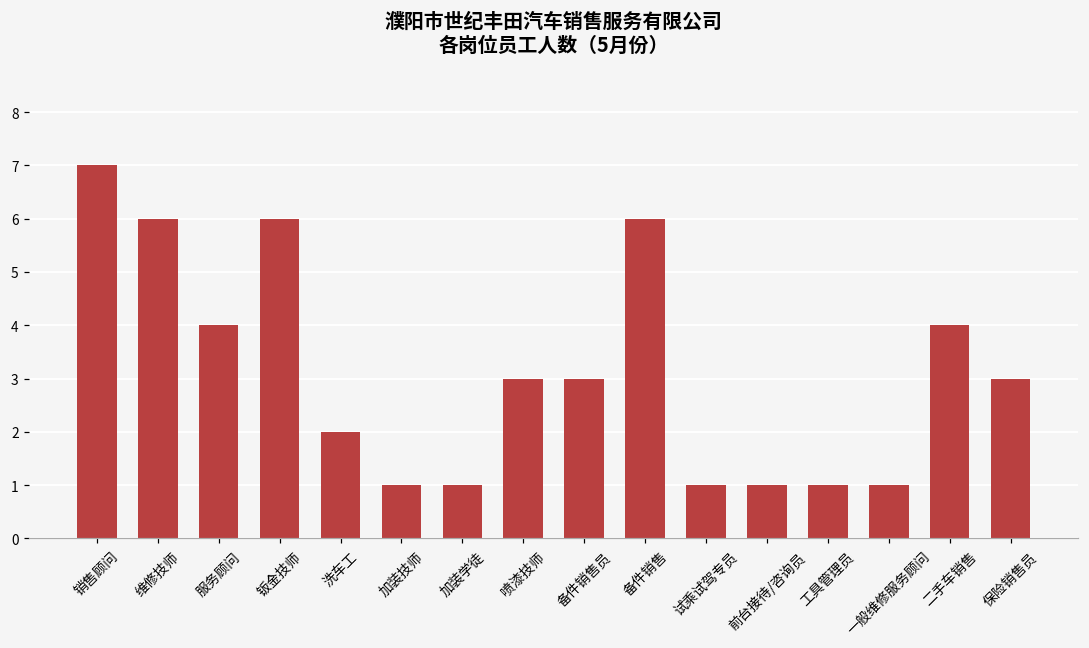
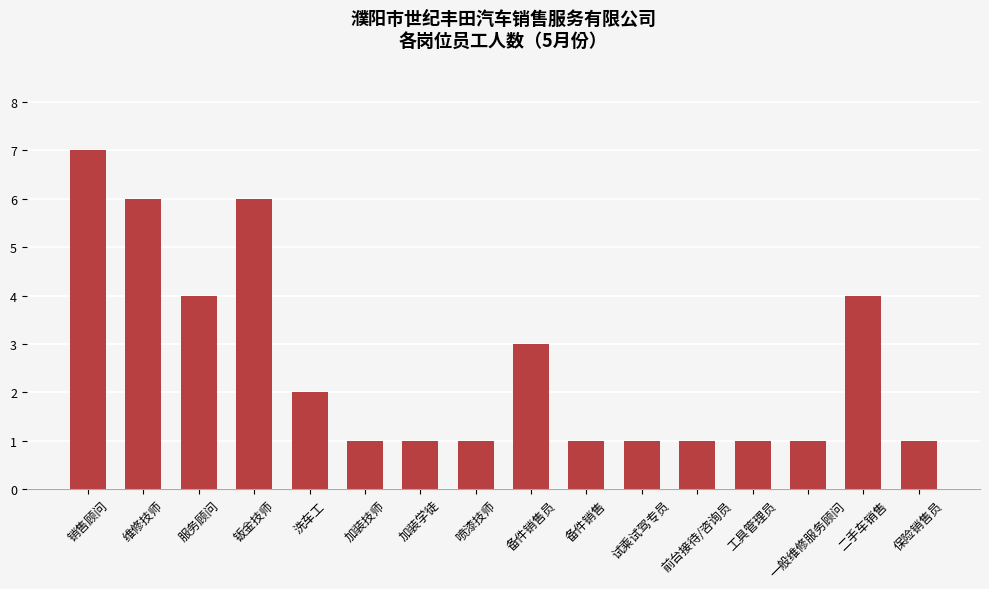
喷漆技师: 3 -> 1
备件销售: 6 -> 1
保险销售员: 3 -> 1
